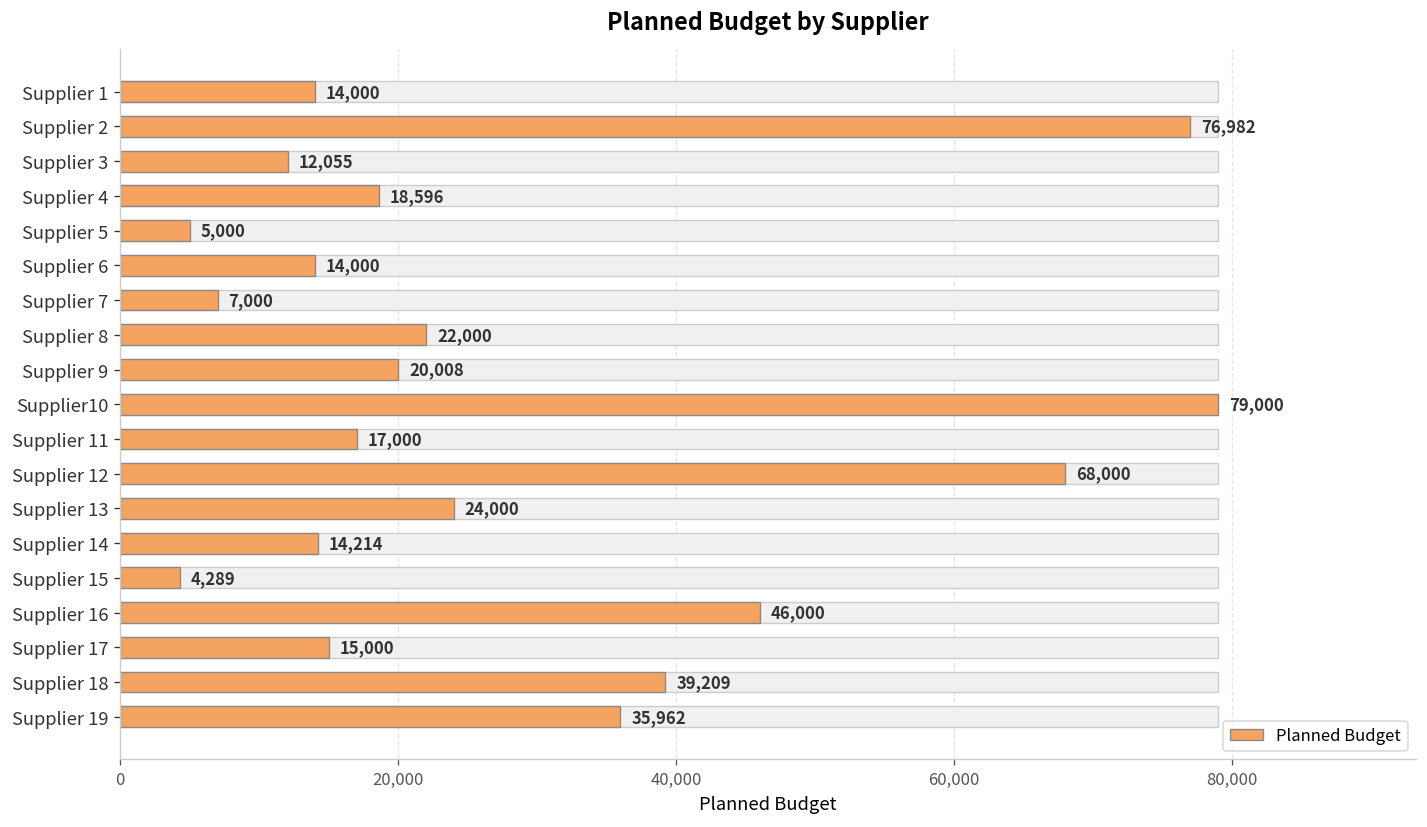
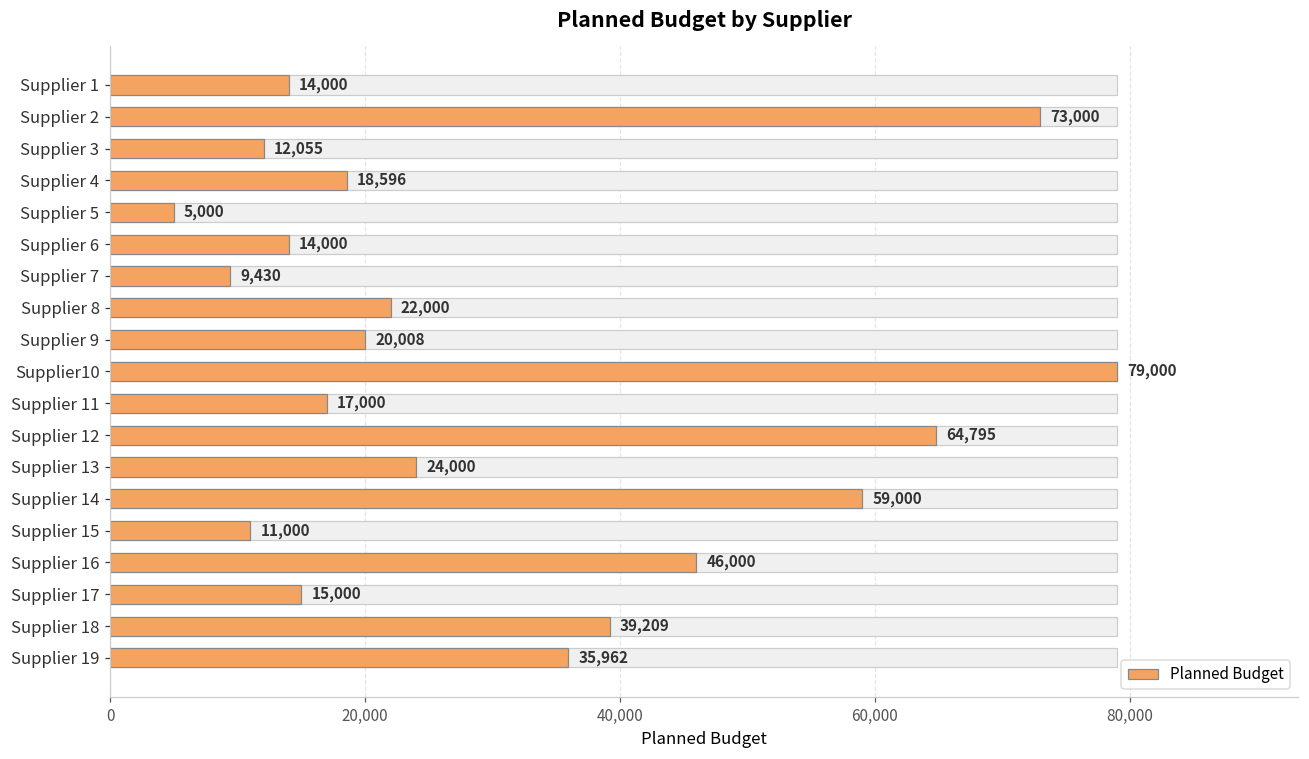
Planned Budget, Supplier 2: 76,982 -> 73,000
Planned Budget, Supplier 7: 7,000 -> 9,430
Planned Budget, Supplier 12: 68,000 -> 64,795
Planned Budget, Supplier 14: 14,214 -> 59,000
Planned Budget, Supplier 15: 4,289 -> 11,000
